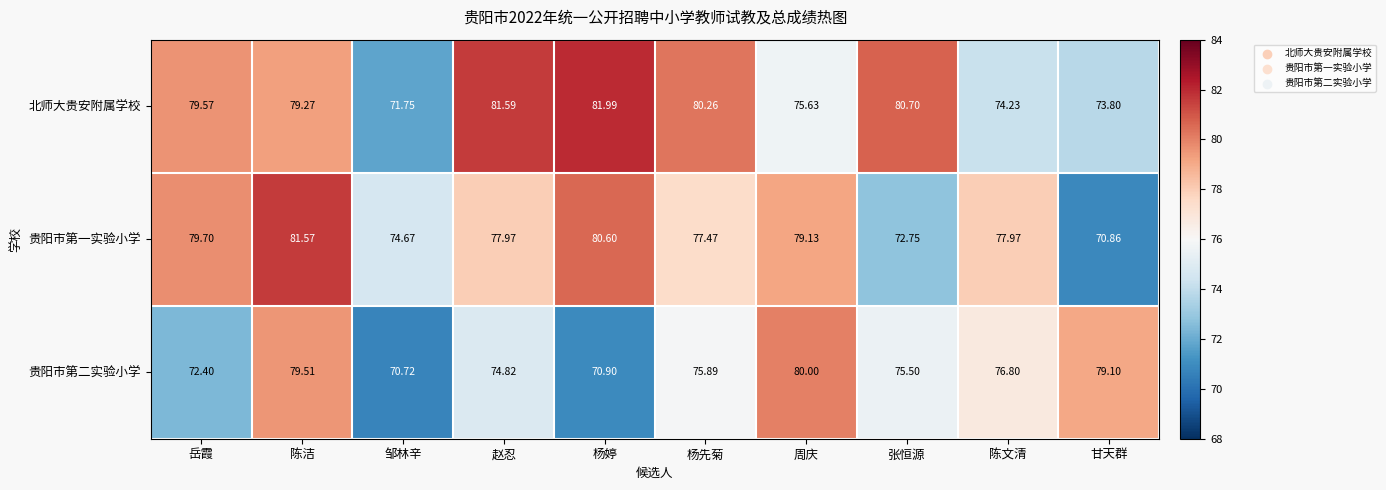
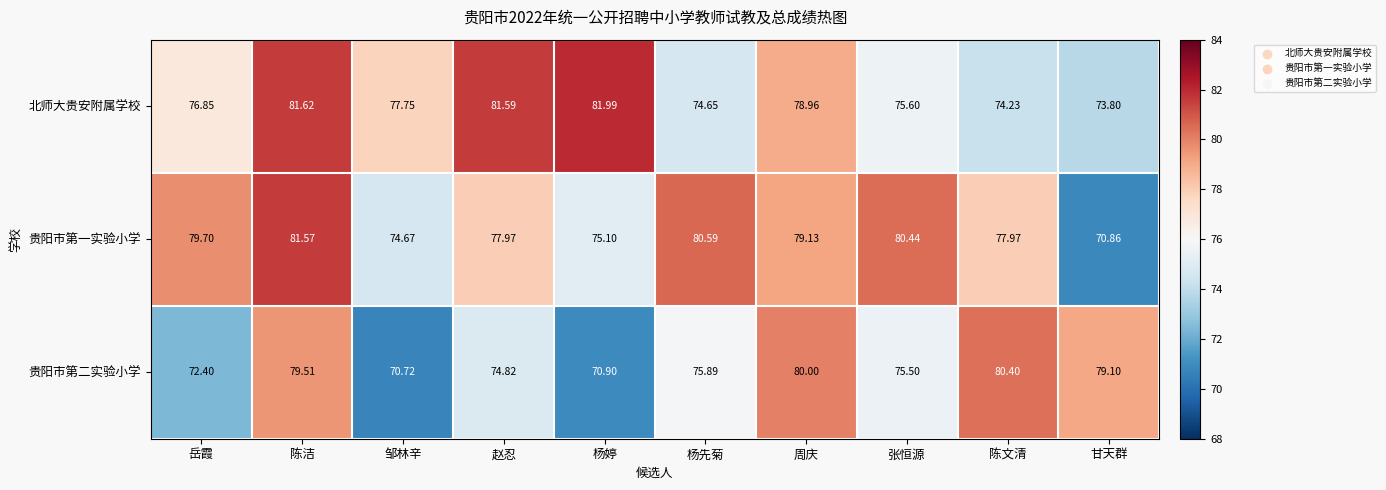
北师大贵安附属学校, 岳霞: 79.57 -> 76.85
北师大贵安附属学校, 陈洁: 79.27 -> 81.62
北师大贵安附属学校, 邹林辛: 71.75 -> 77.75
北师大贵安附属学校, 杨先菊: 80.26 -> 74.65
北师大贵安附属学校, 周庆: 75.63 -> 78.96
北师大贵安附属学校, 张恒源: 80.70 -> 75.60
贵阳市第一实验小学, 杨婷: 80.60 -> 75.10
贵阳市第一实验小学, 杨先菊: 77.47 -> 80.59
贵阳市第一实验小学, 张恒源: 72.75 -> 80.44
贵阳市第二实验小学, 陈文清: 76.80 -> 80.40
